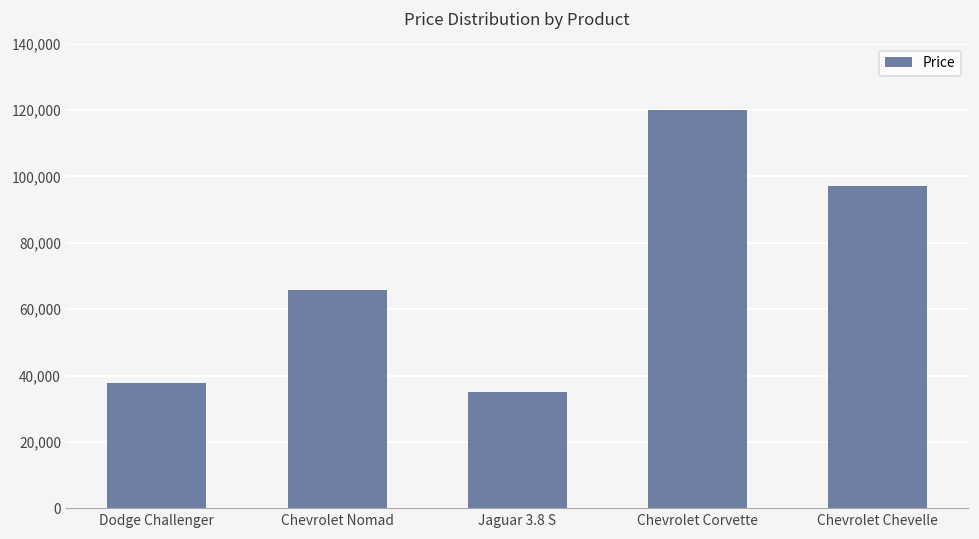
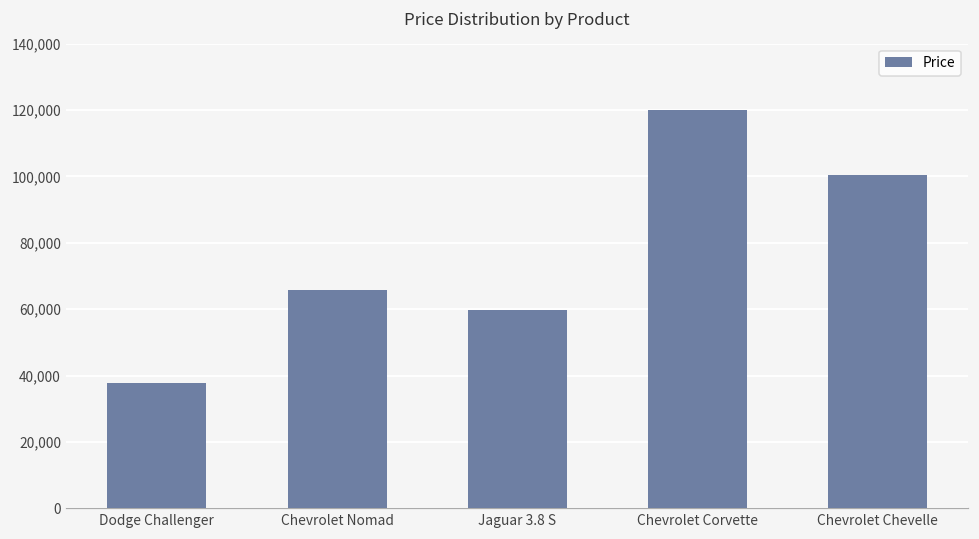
Jaguar 3.8 S: 35,000 -> 60,000
Chevrolet Chevelle: 97,000 -> 101,000
